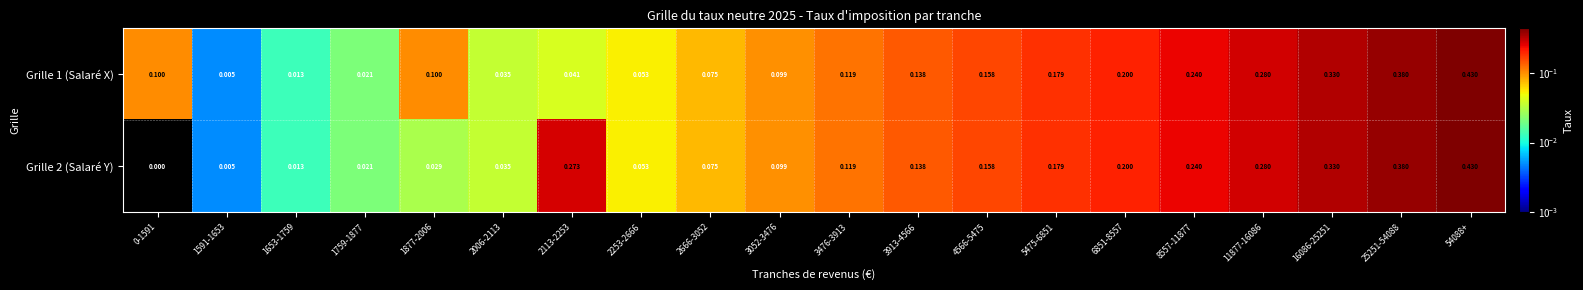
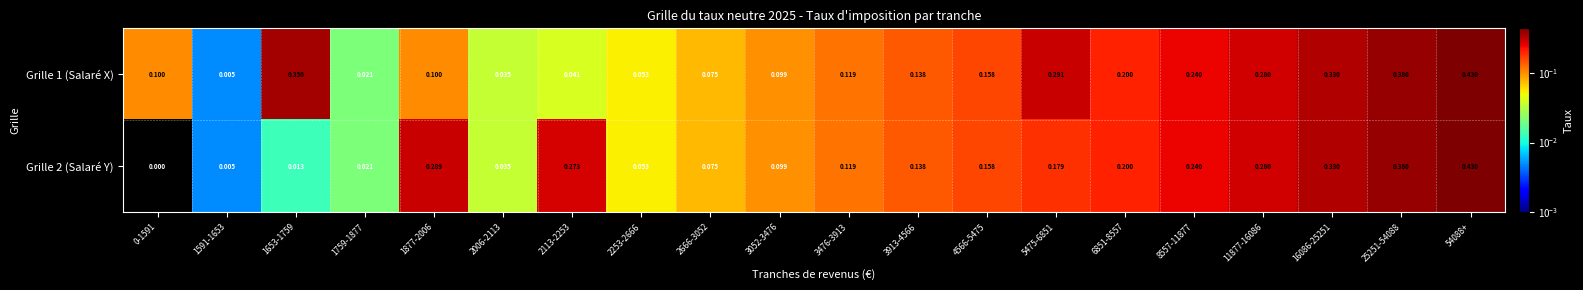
Grille 1 (Salaré X), 1653-1759: 0.013 -> 0.350
Grille 1 (Salaré X), 5475-6851: 0.179 -> 0.291
Grille 2 (Salaré Y), 1877-2006: 0.029 -> 0.289
